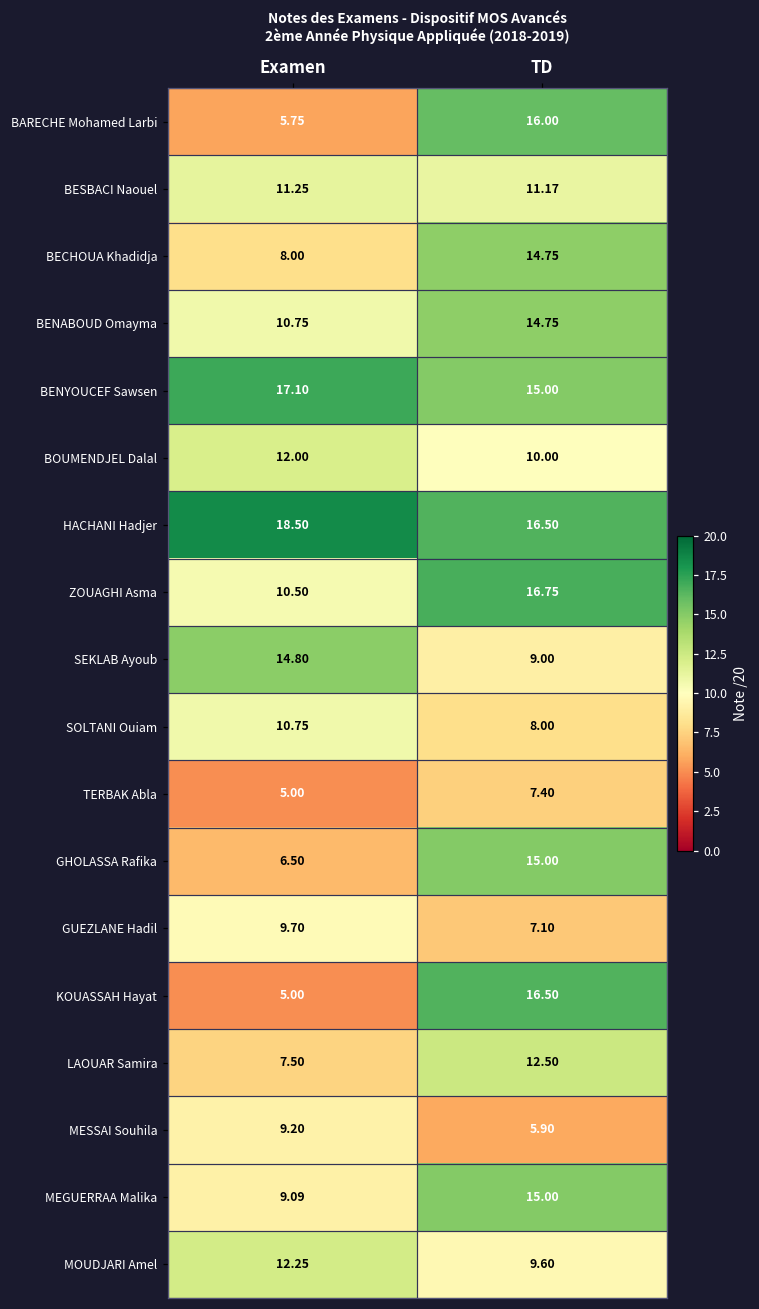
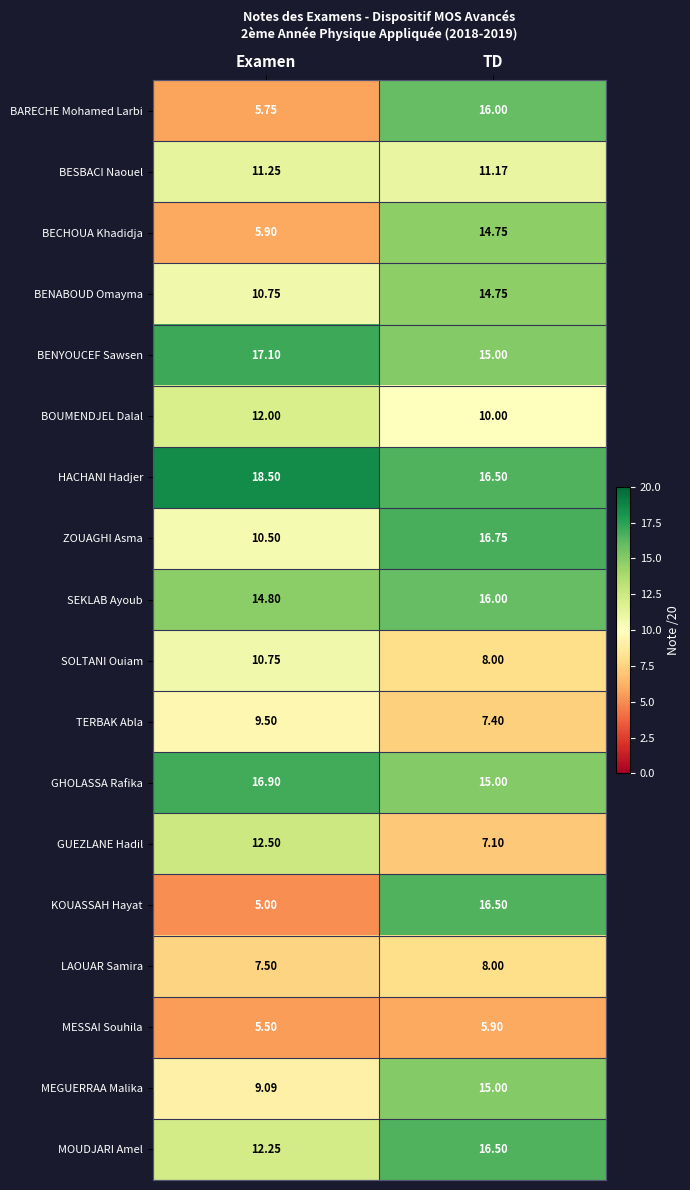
BECHOUA Khadidja, Examen: 8.00 -> 5.90
SEKLAB Ayoub, TD: 9.00 -> 16.00
TERBAK Abla, Examen: 5.00 -> 9.50
GHOLASSA Rafika, Examen: 6.50 -> 16.90
GUEZLANE Hadil, Examen: 9.70 -> 12.50
LAOUAR Samira, TD: 12.50 -> 8.00
MESSAI Souhila, Examen: 9.20 -> 5.50
MOUDJARI Amel, TD: 9.60 -> 16.50
